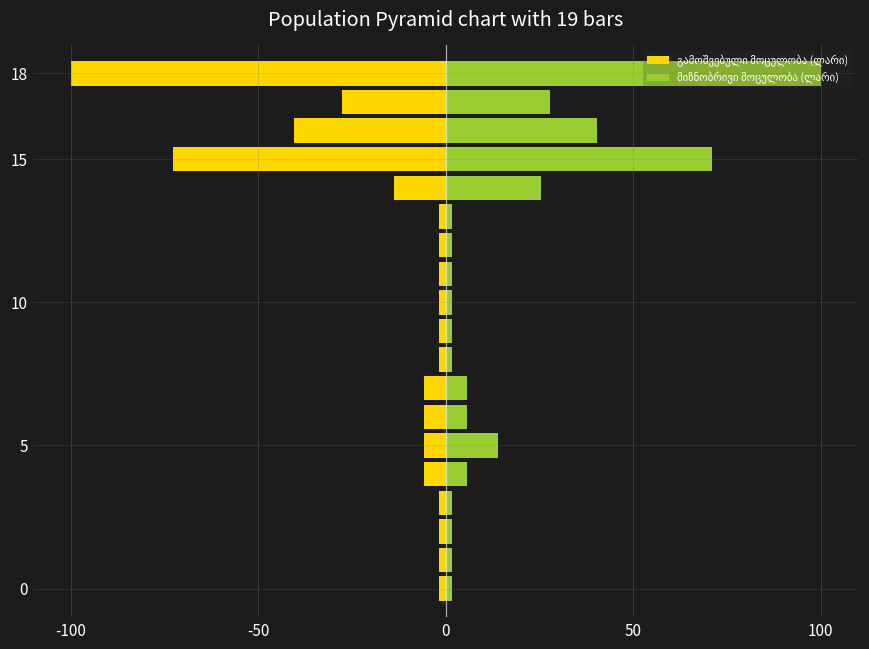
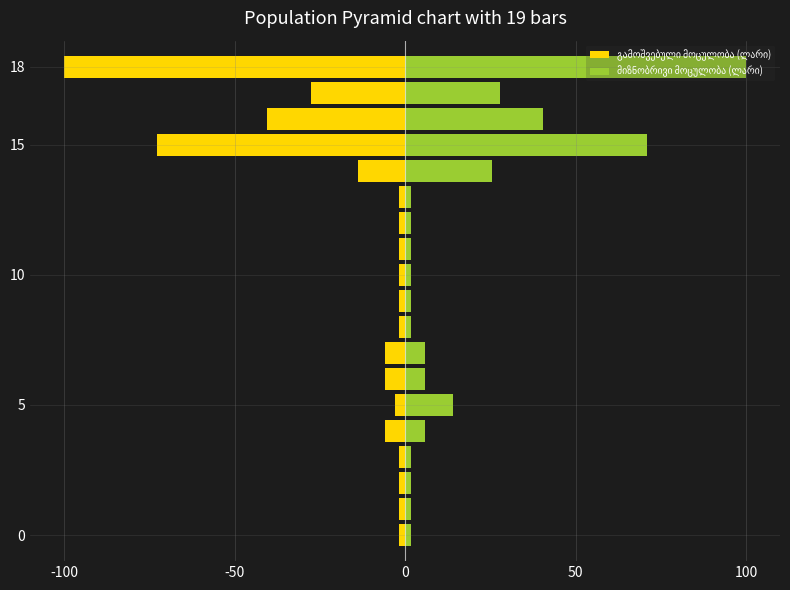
გამოშვებული მოცულობა (ლარი), 5: -6 -> -3
